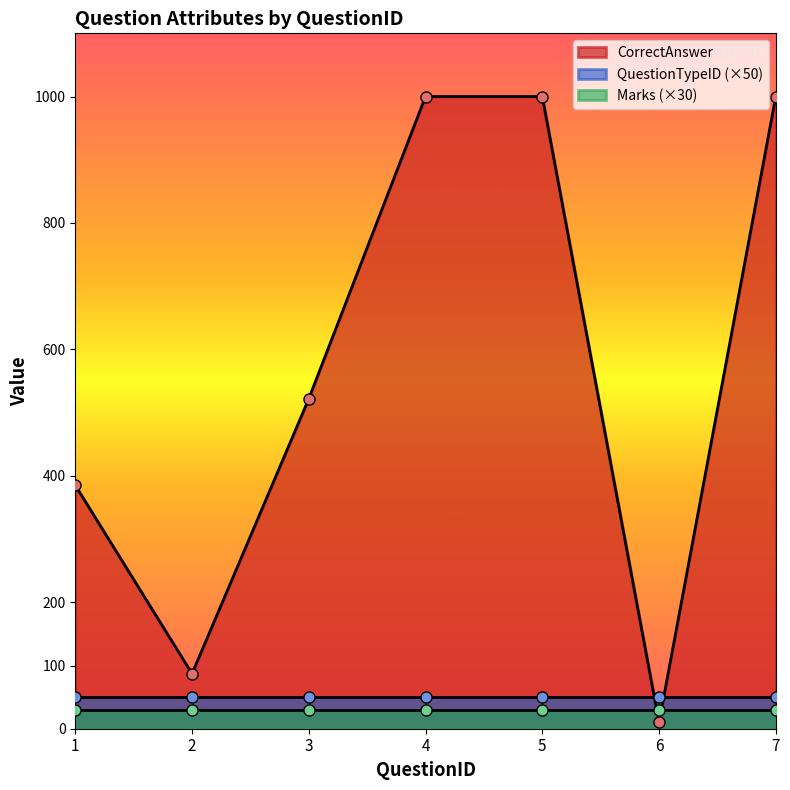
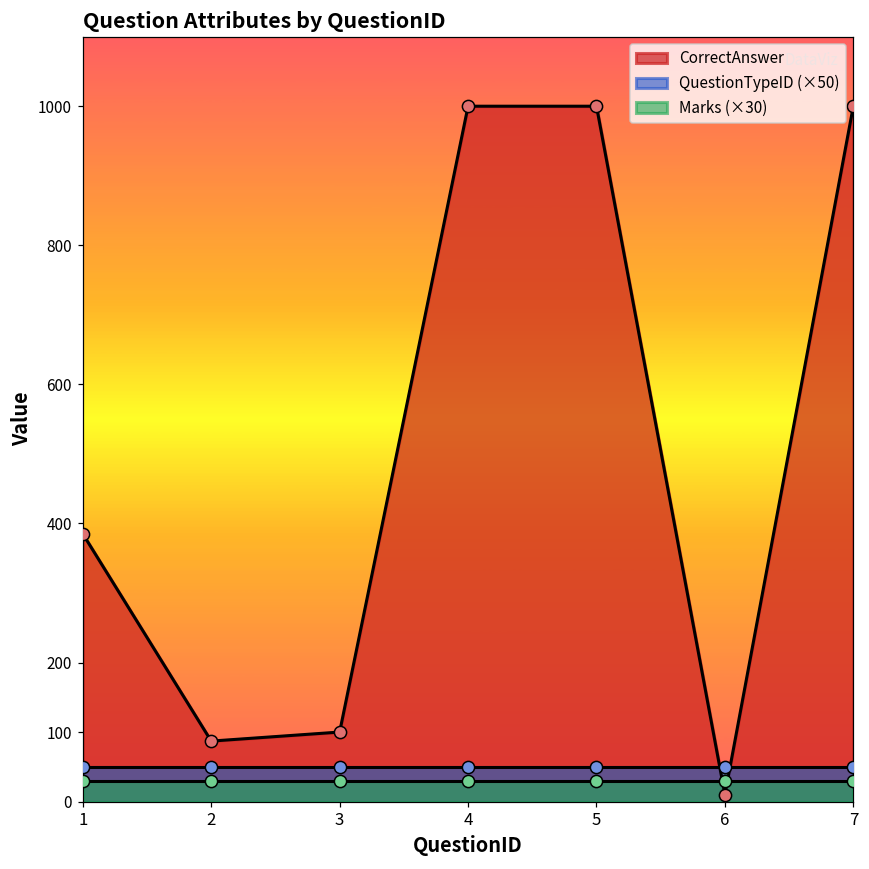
CorrectAnswer, 3: 520 -> 100
